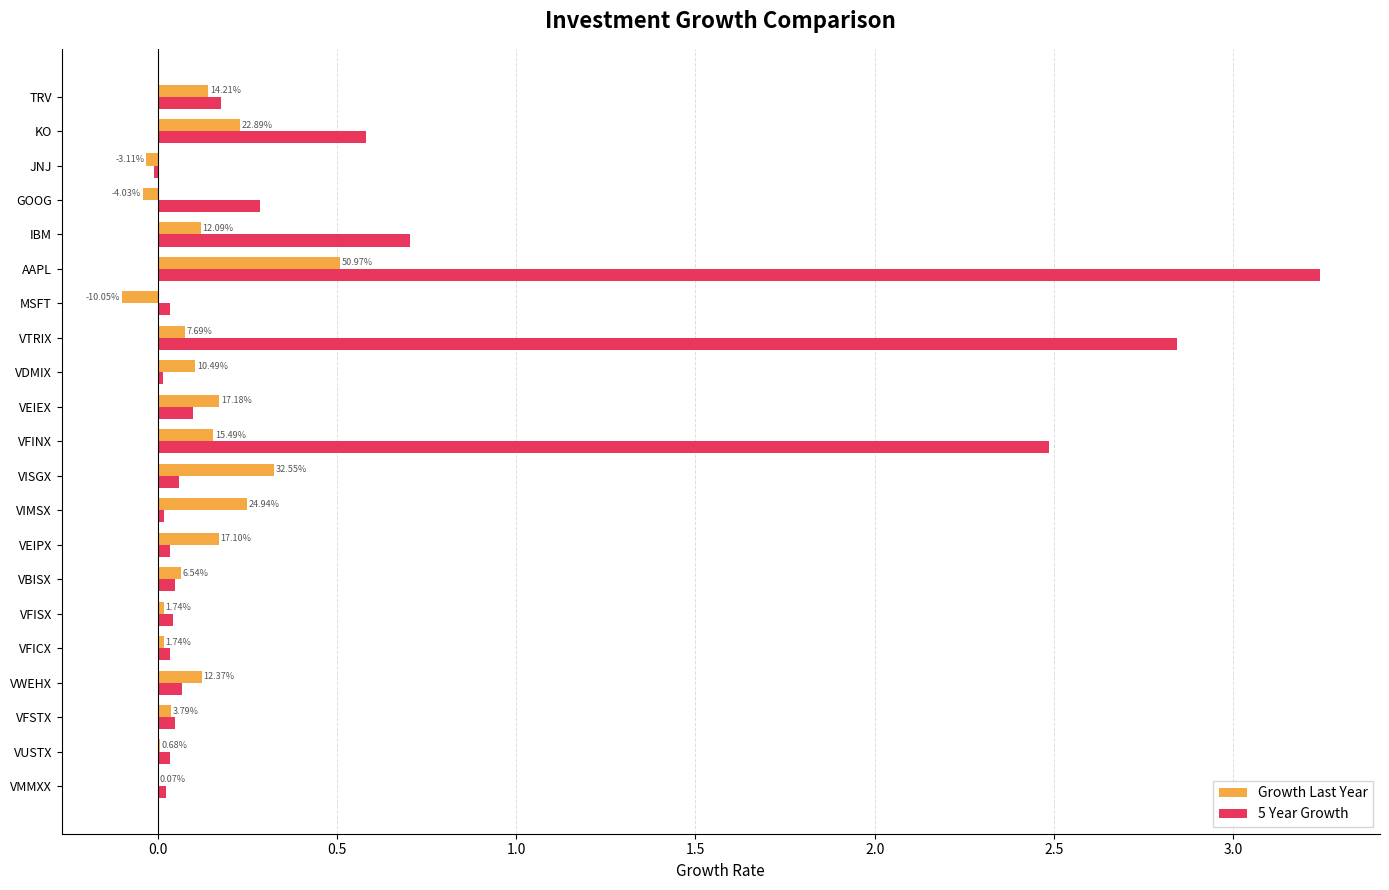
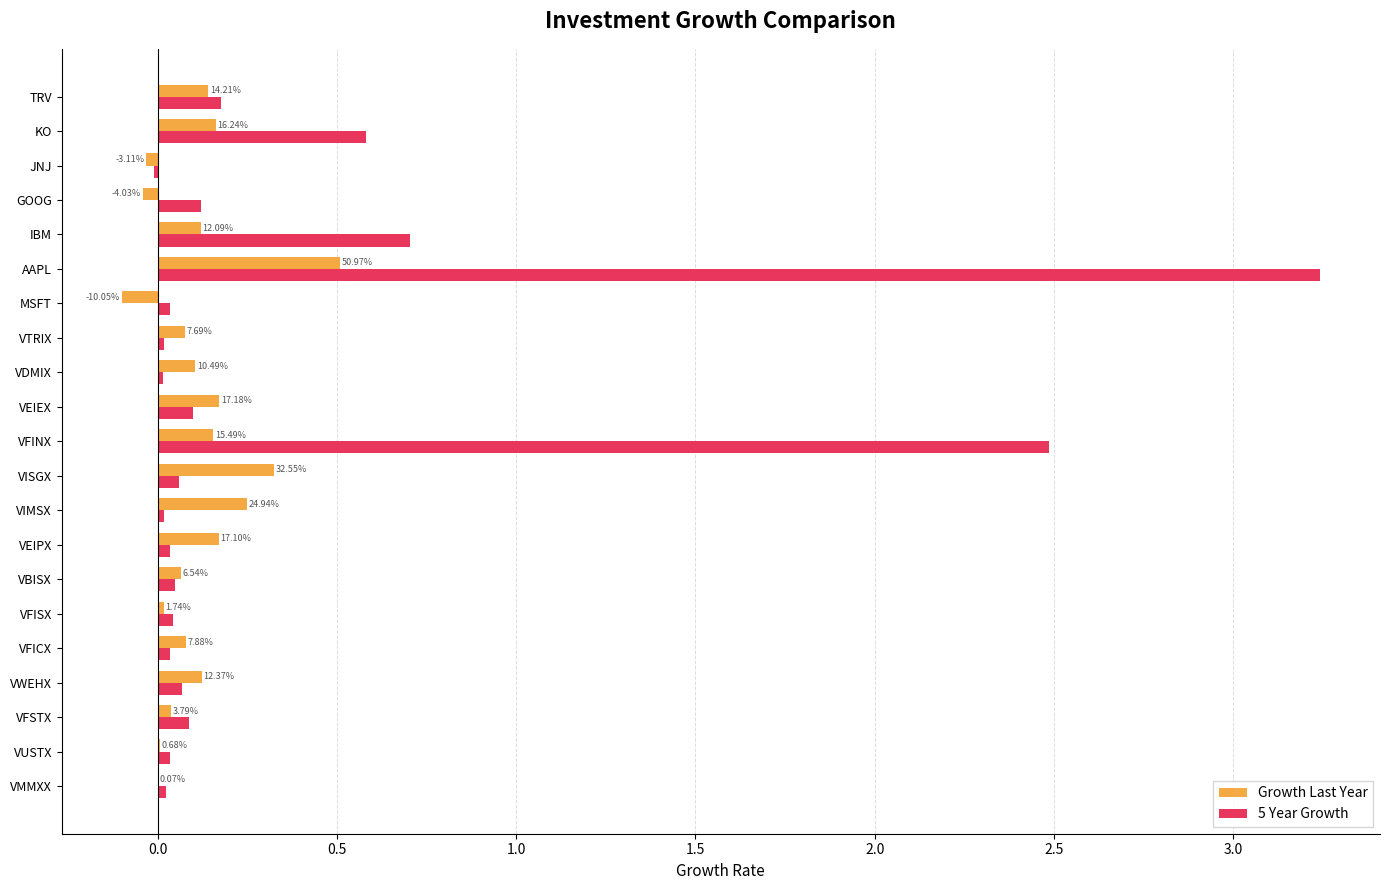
Growth Last Year, KO: 22.89% -> 16.24%
5 Year Growth, GOOG: 0.29 -> 0.12
5 Year Growth, VTRIX: 2.84 -> 0.02
Growth Last Year, VFICX: 1.74% -> 7.88%
5 Year Growth, VFSTX: 0.05 -> 0.09
